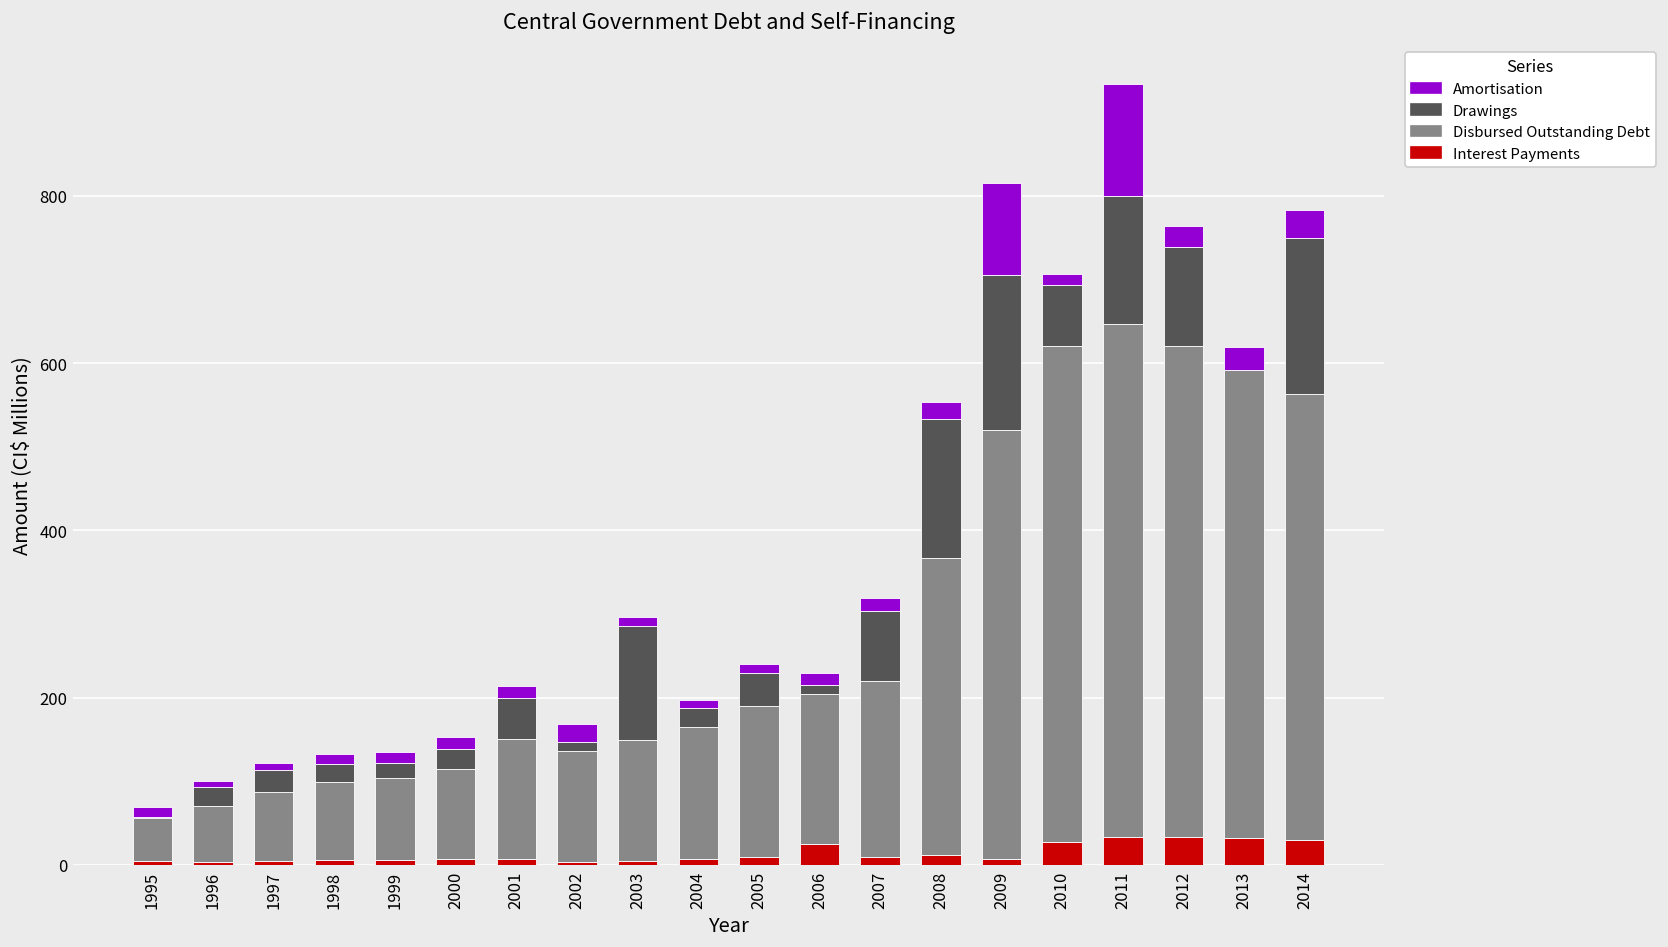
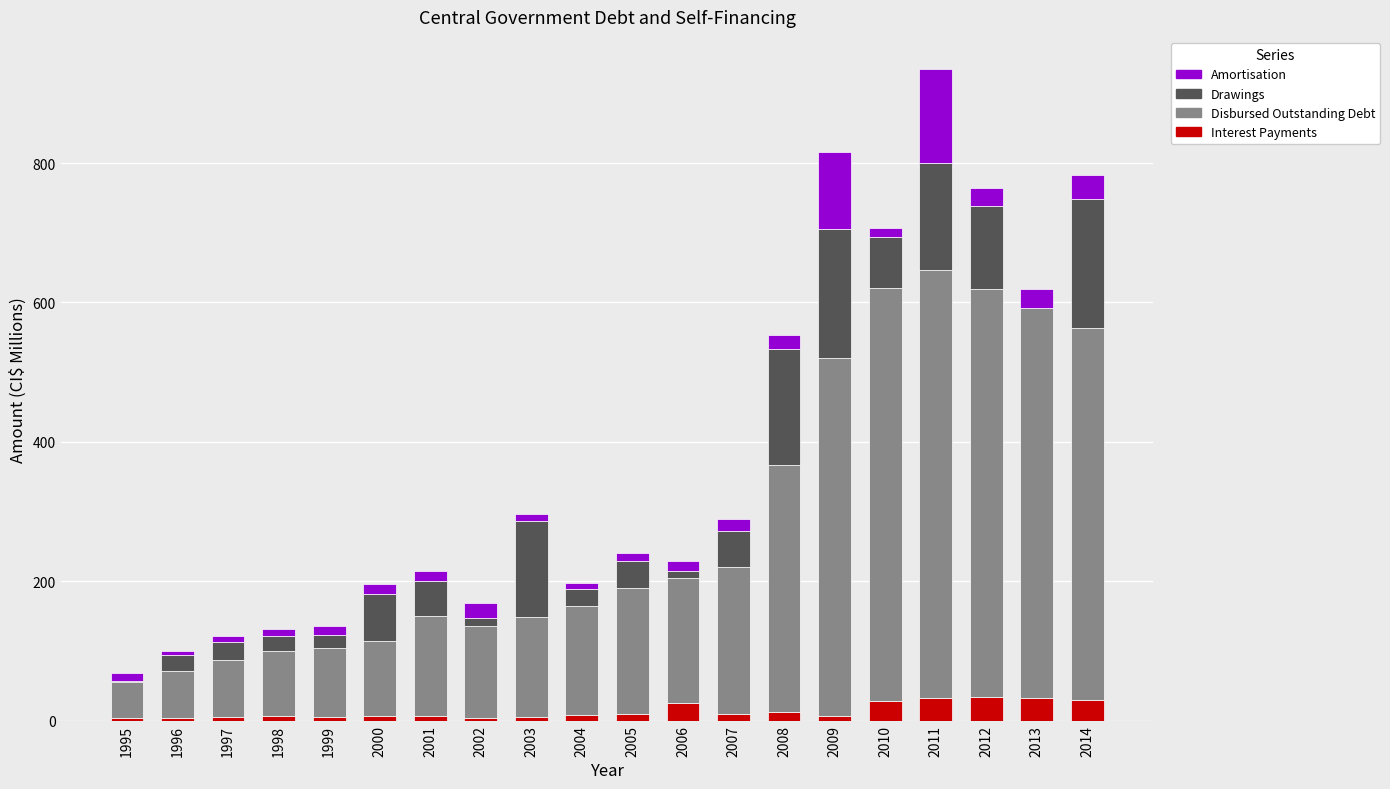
Drawings, 2000: 20 -> 70
Drawings, 2007: 80 -> 50
